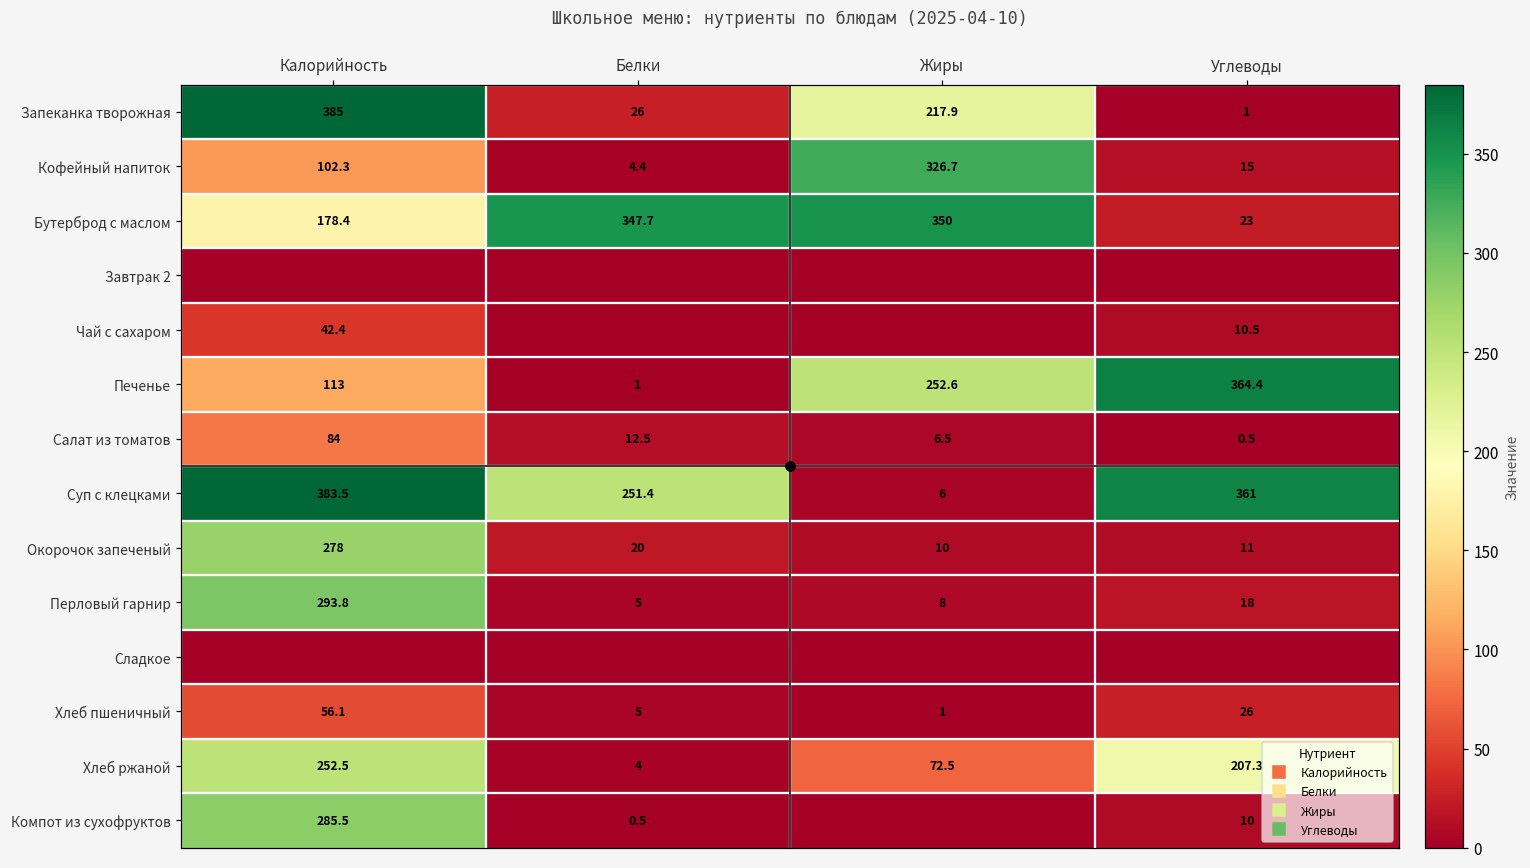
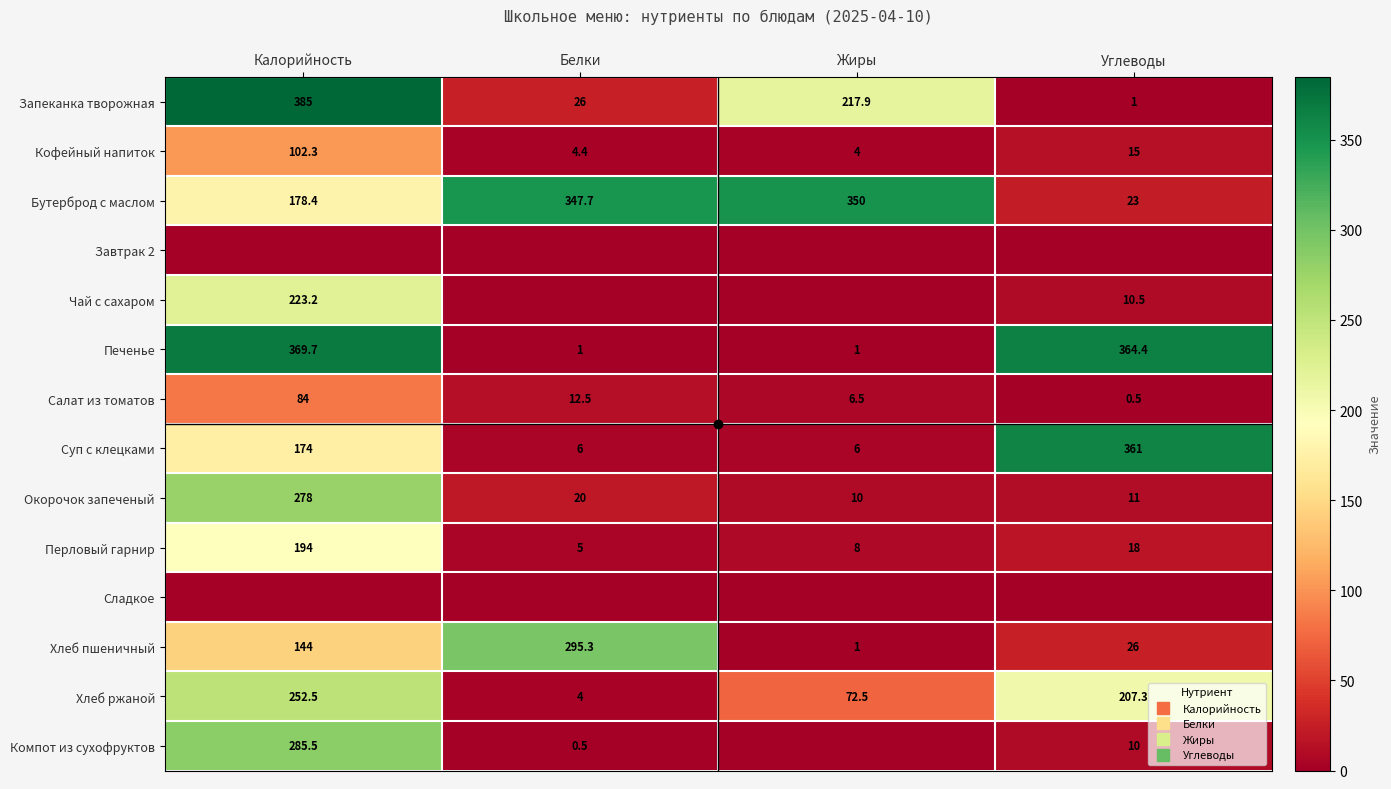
Кофейный напиток, Жиры: 326.7 -> 4
Чай с сахаром, Калорийность: 42.4 -> 223.2
Печенье, Калорийность: 113 -> 369.7
Печенье, Жиры: 252.6 -> 1
Суп с клецками, Калорийность: 383.5 -> 174
Суп с клецками, Белки: 251.4 -> 6
Перловый гарнир, Калорийность: 293.8 -> 194
Хлеб пшеничный, Калорийность: 56.1 -> 144
Хлеб пшеничный, Белки: 5 -> 295.3
